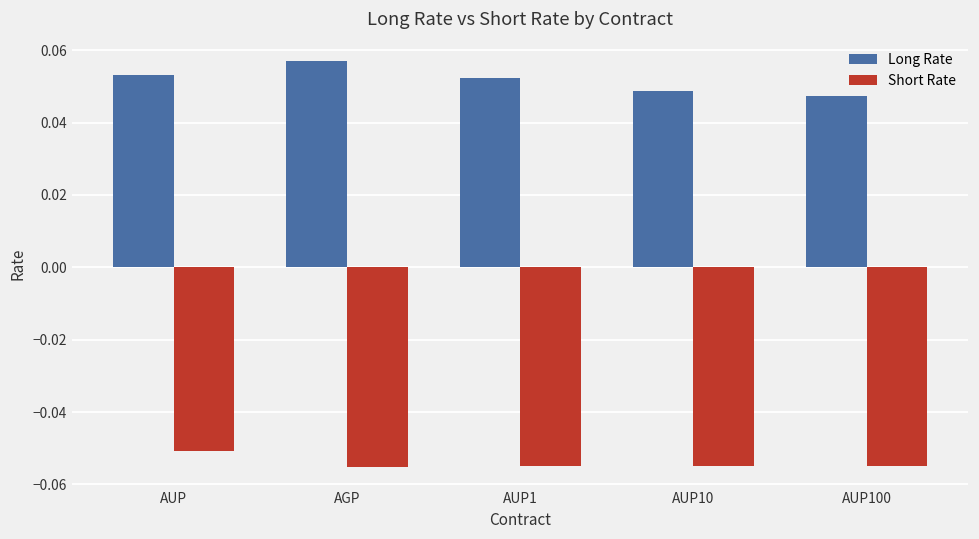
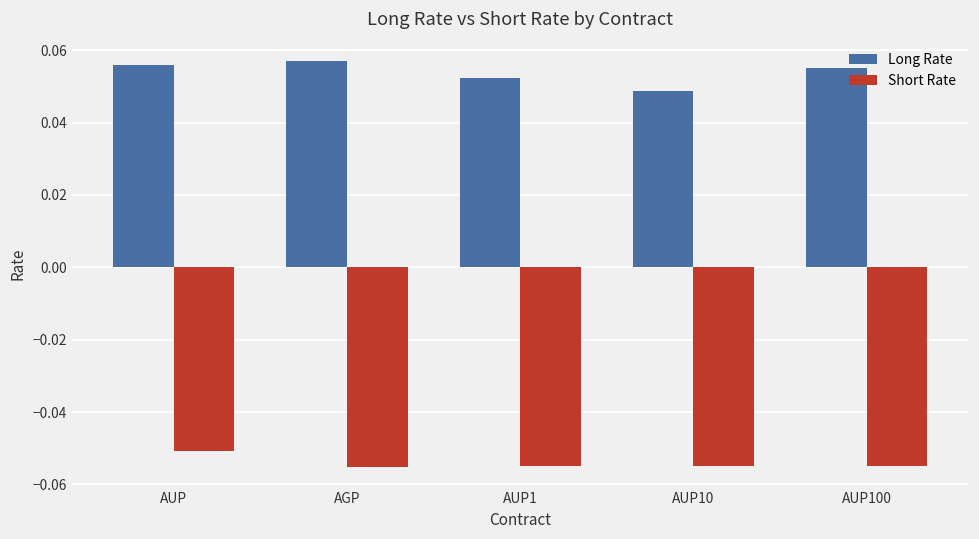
Long Rate, AUP: 0.053 -> 0.056
Long Rate, AUP100: 0.047 -> 0.055
